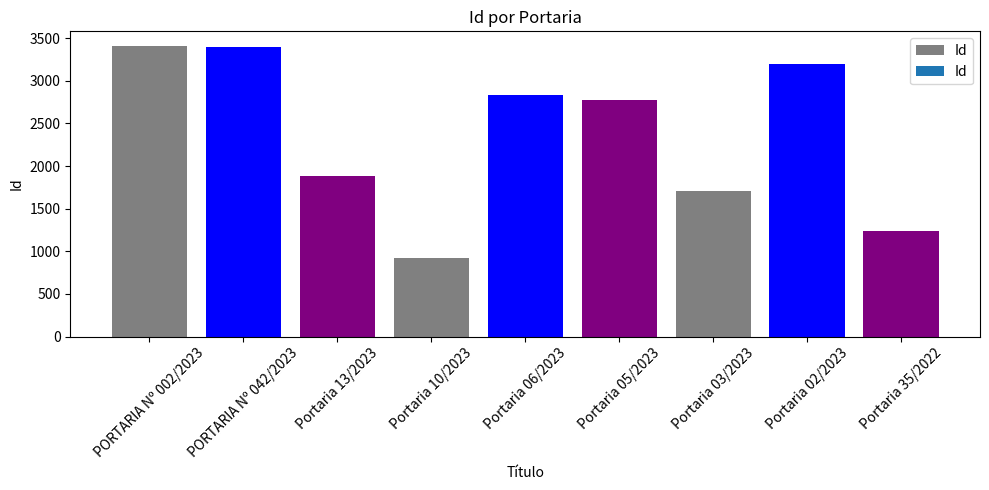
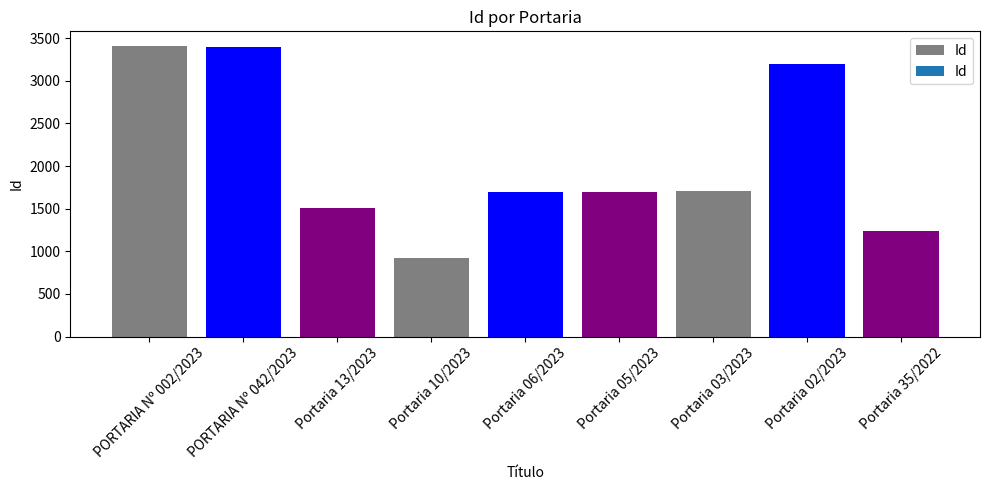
Portaria 13/2023: 1900 -> 1500
Portaria 06/2023: 2800 -> 1700
Portaria 05/2023: 2800 -> 1700
